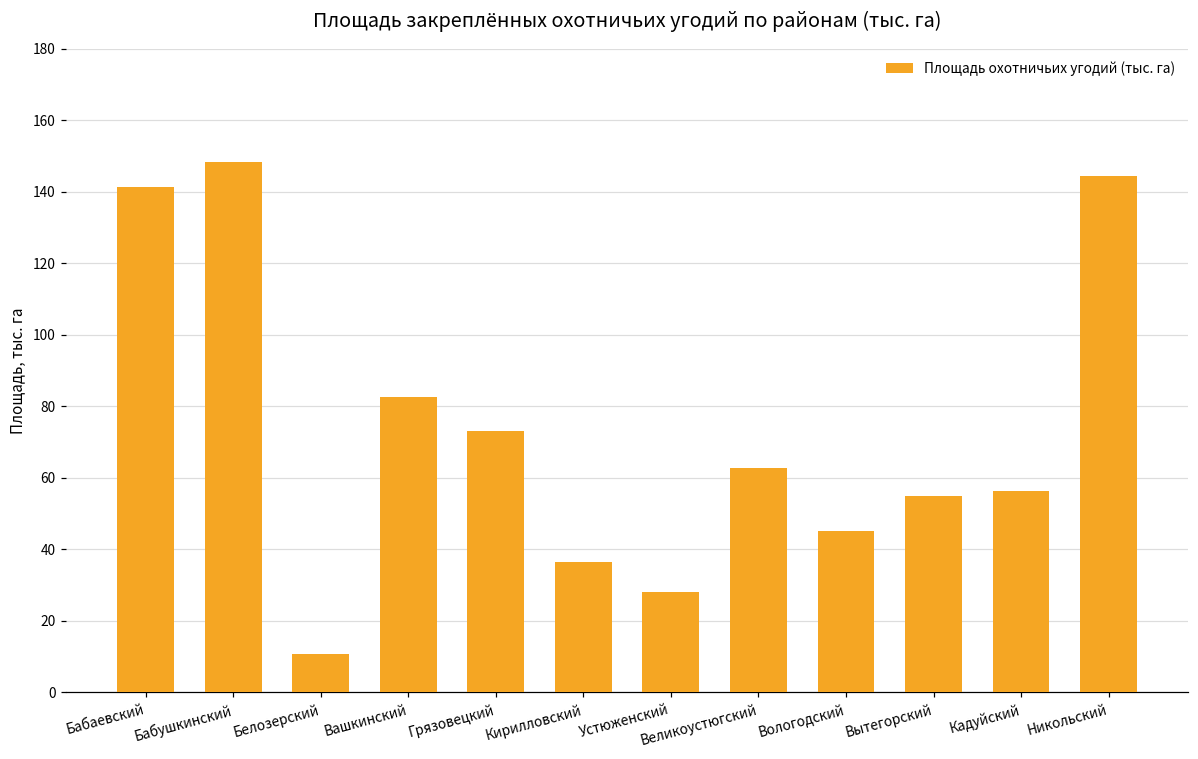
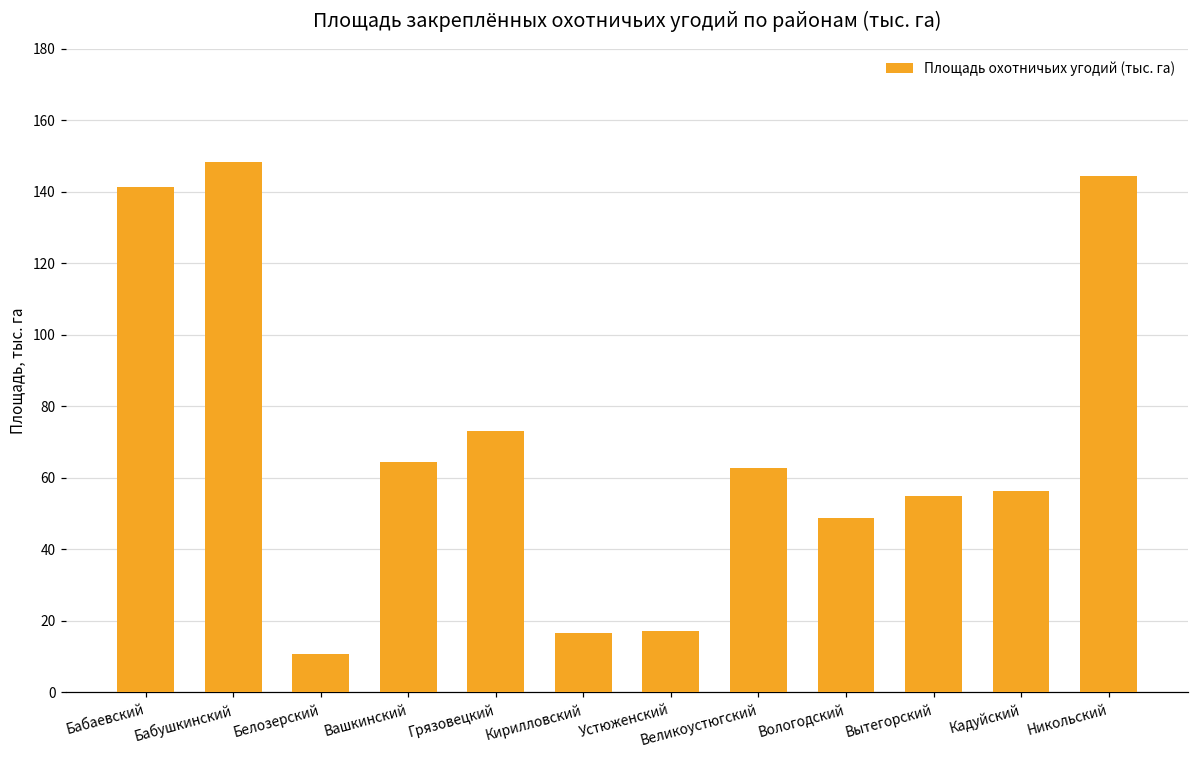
Вашкинский: 83 -> 64
Кирилловский: 37 -> 17
Устюженский: 28 -> 17
Вологодский: 45 -> 49
